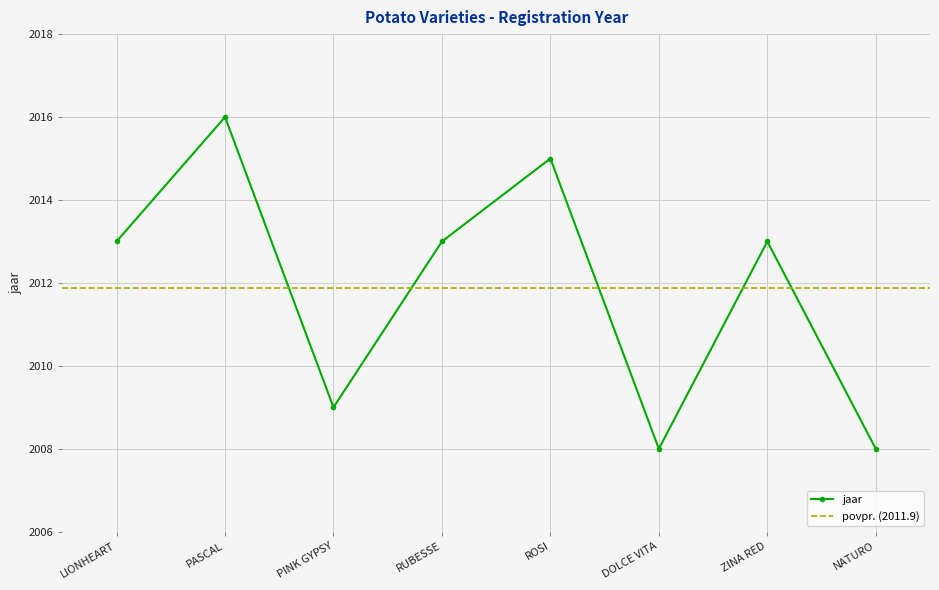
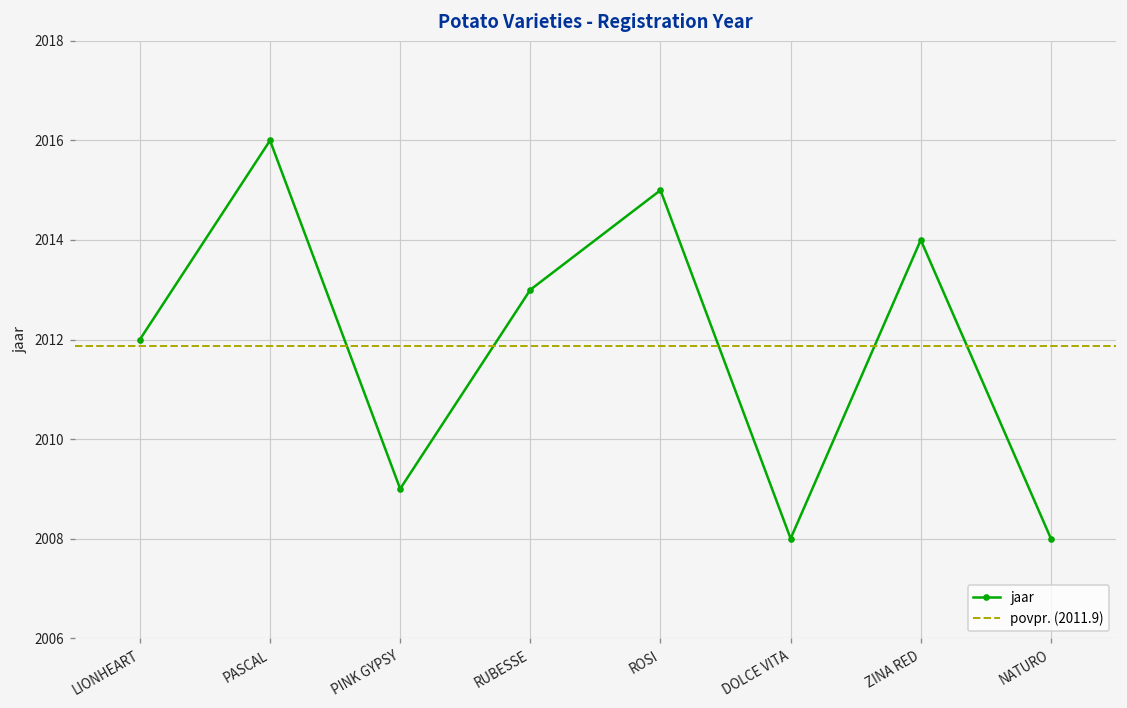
LIONHEART: 2013 -> 2012
ZINA RED: 2013 -> 2014
